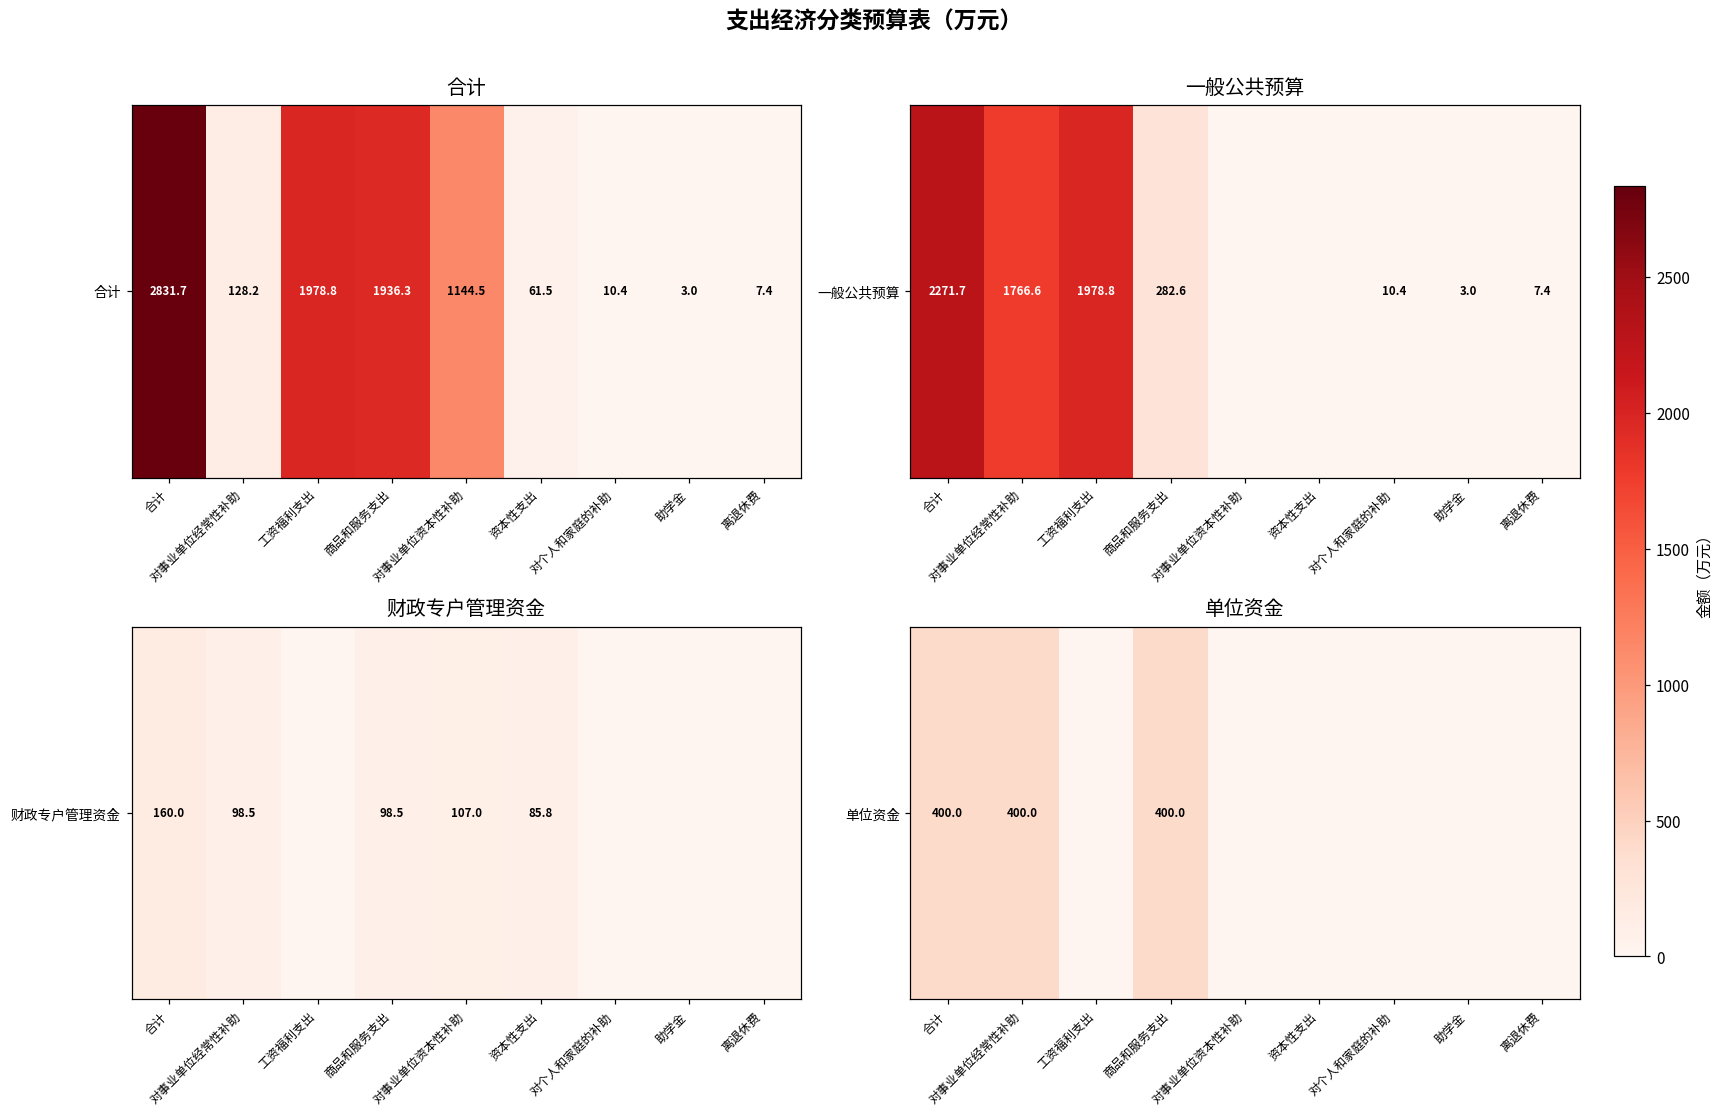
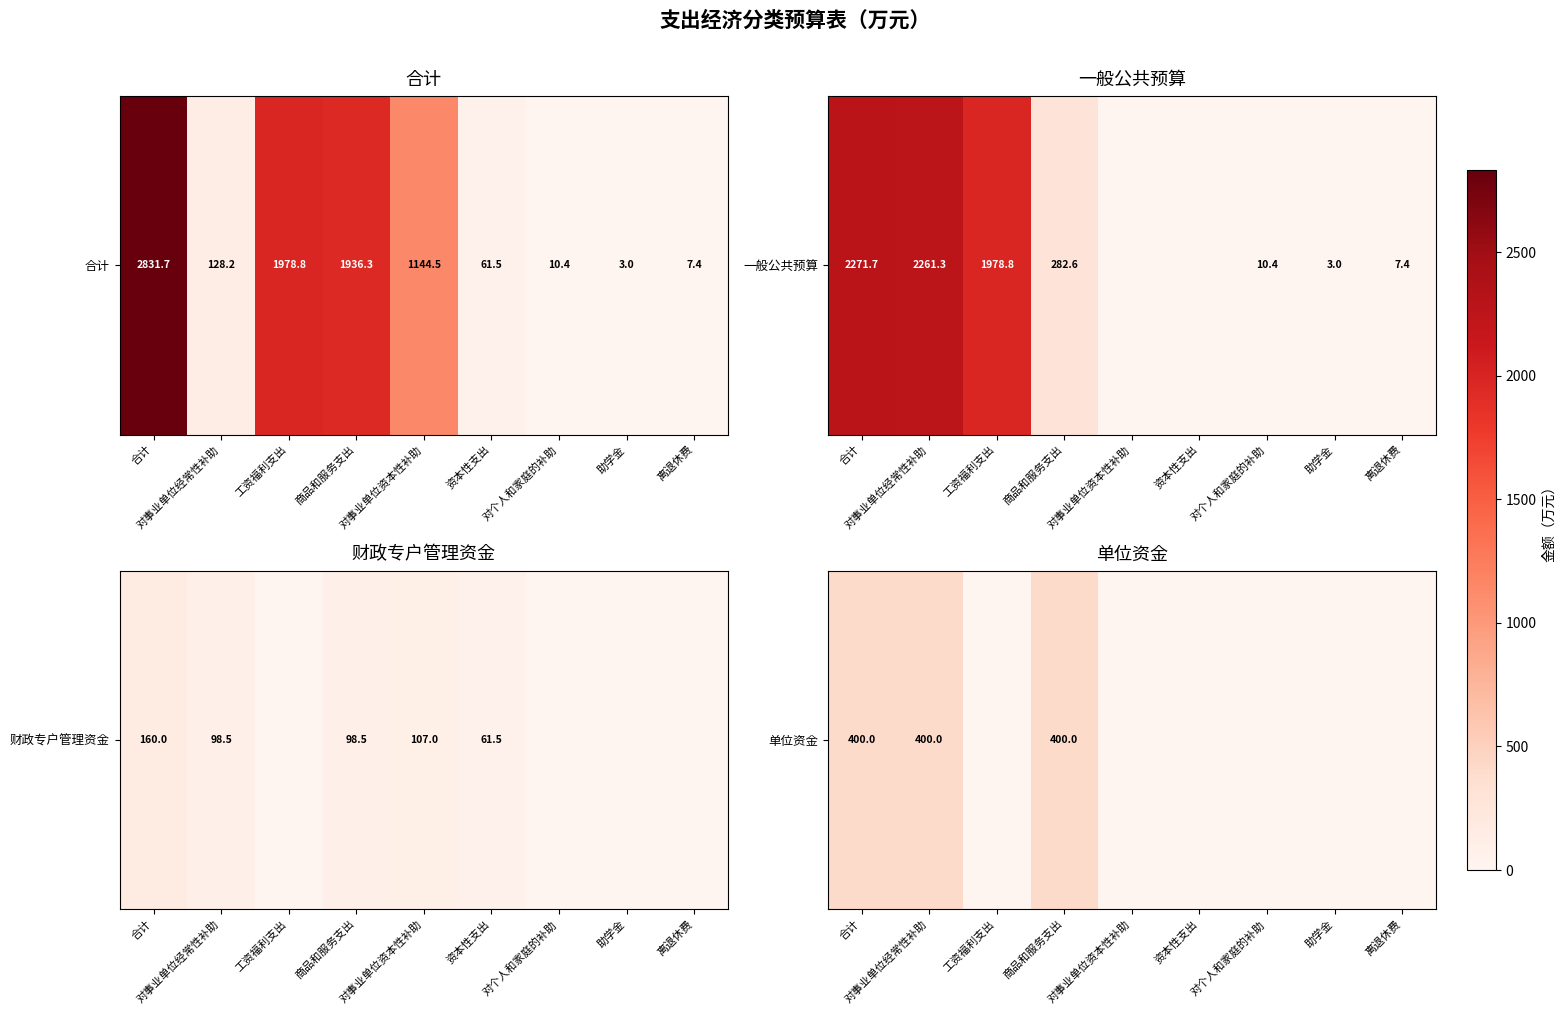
一般公共预算, 一般公共预算, 对事业单位经常性补助: 1766.6 -> 2261.3
财政专户管理资金, 财政专户管理资金, 资本性支出: 85.8 -> 61.5
